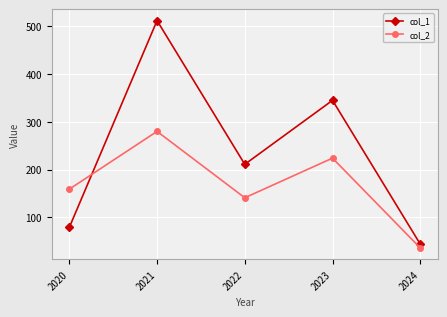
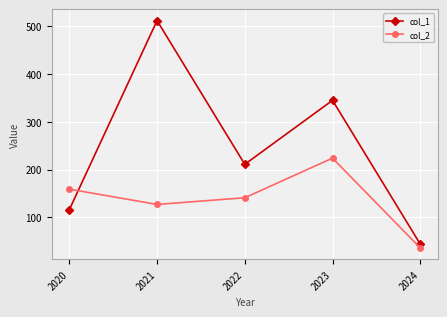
col_1, 2020: 80 -> 120
col_2, 2021: 280 -> 130
